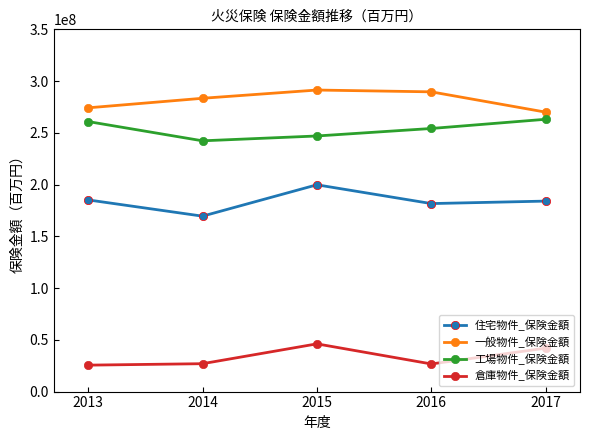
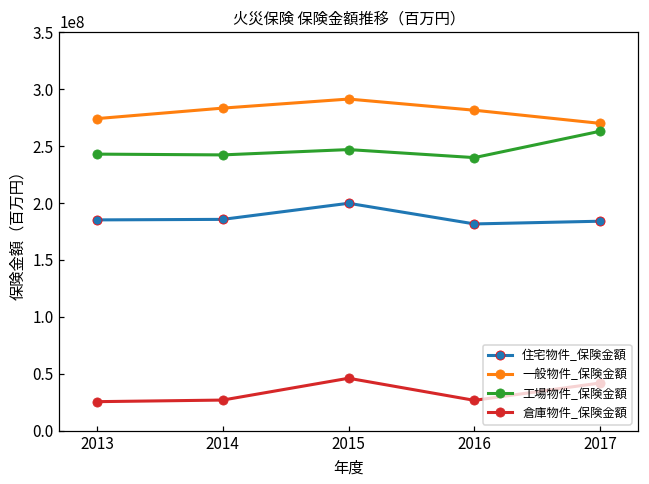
工場物件_保険金額, 2013: 261000000 -> 243000000
住宅物件_保険金額, 2014: 169000000 -> 186000000
一般物件_保険金額, 2016: 290000000 -> 282000000
工場物件_保険金額, 2016: 254000000 -> 240000000
